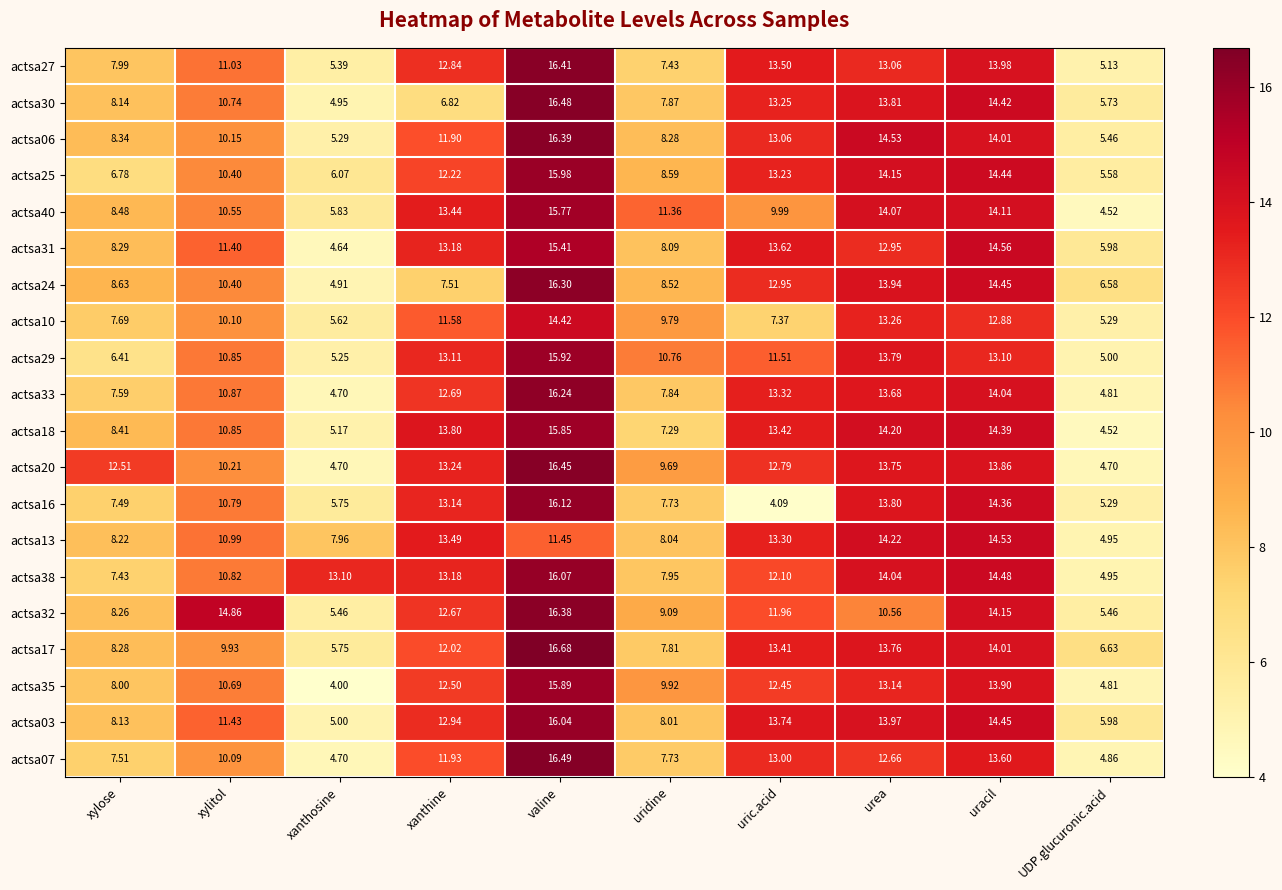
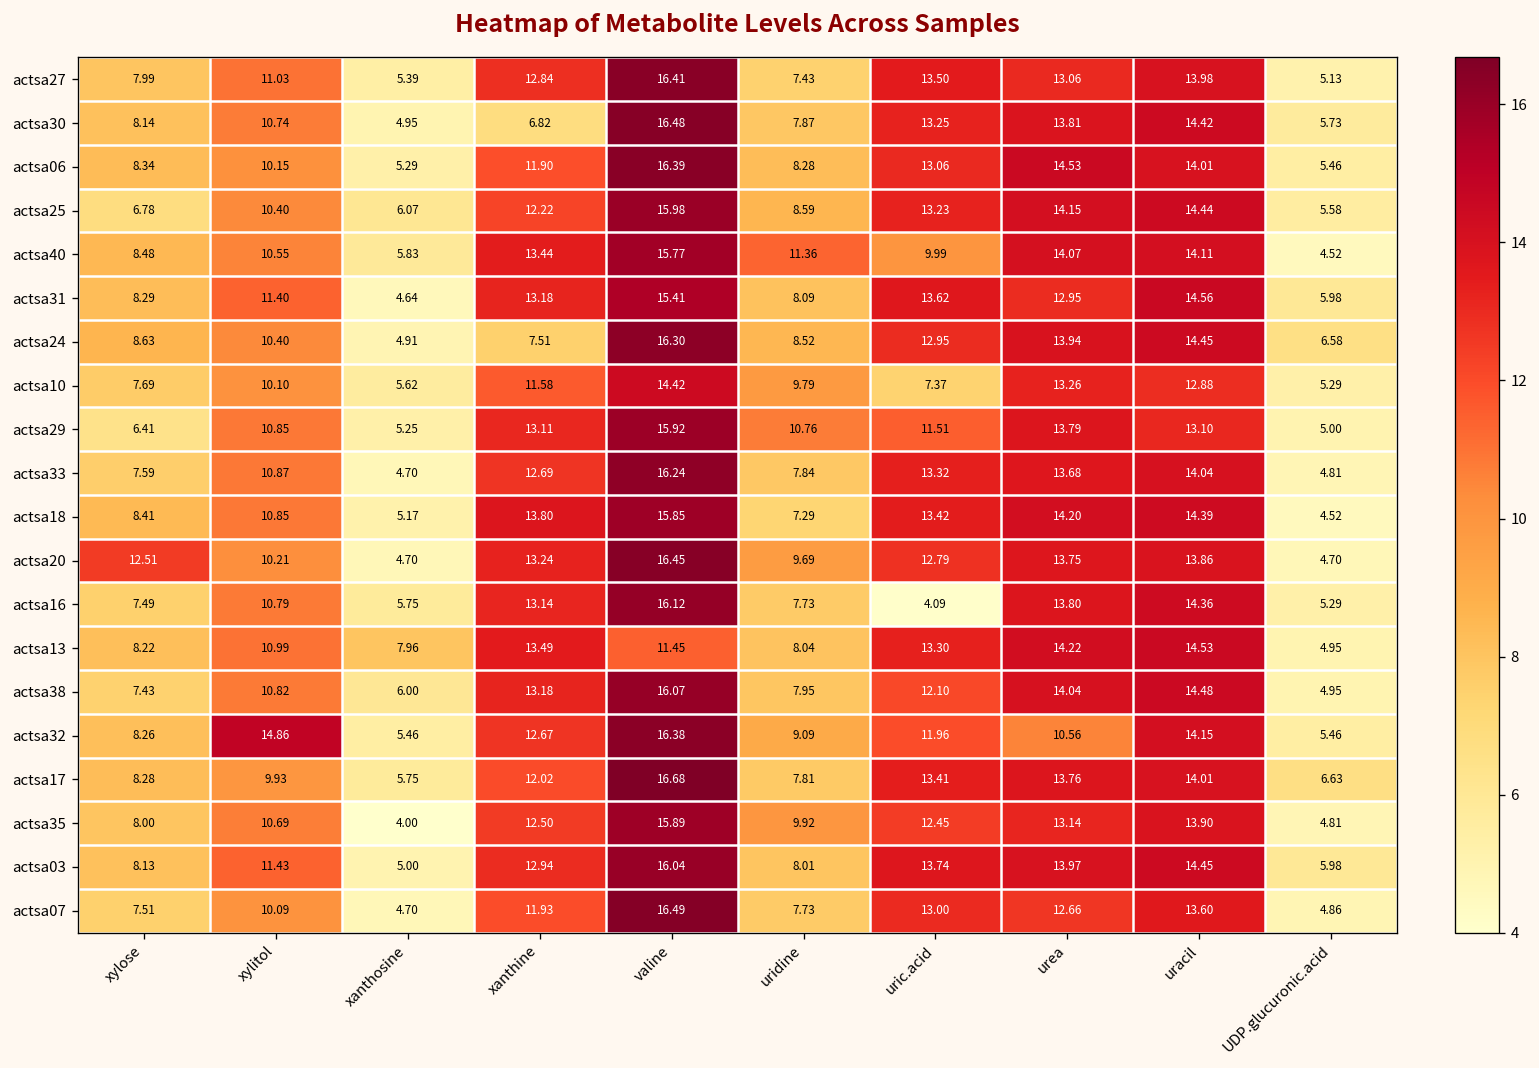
actsa38, xanthosine: 13.10 -> 6.00
